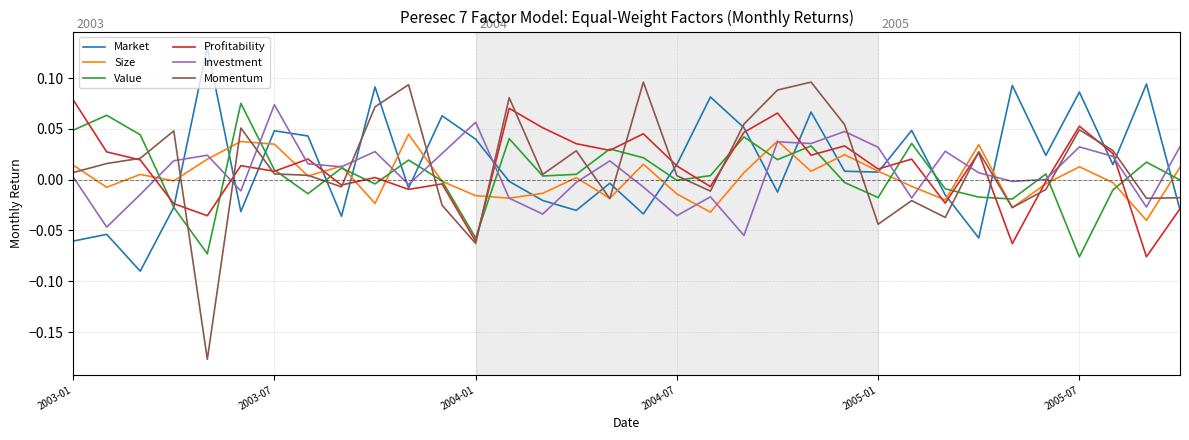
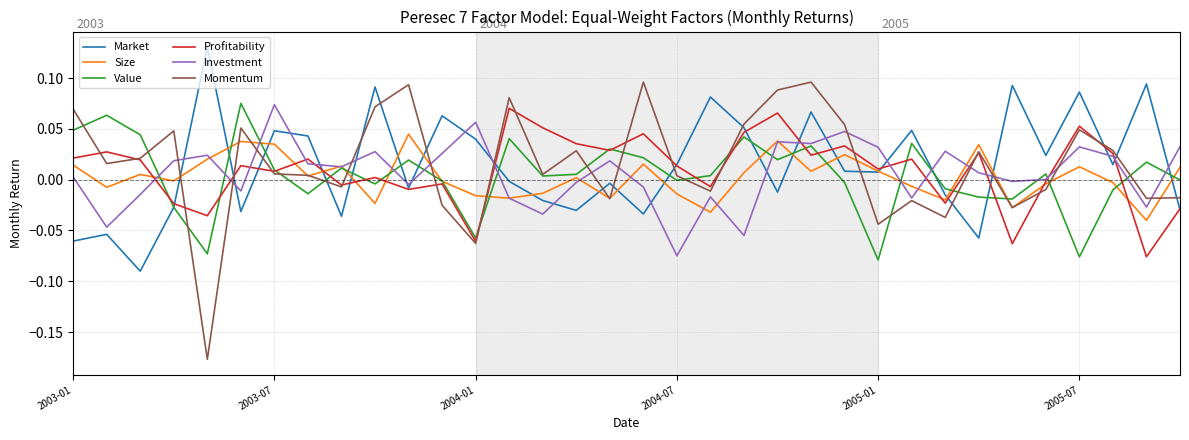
Profitability, 2003-01: 0.079 -> 0.021
Momentum, 2003-01: 0.007 -> 0.069
Investment, 2004-07: -0.035 -> -0.075
Value, 2005-01: -0.018 -> -0.079
